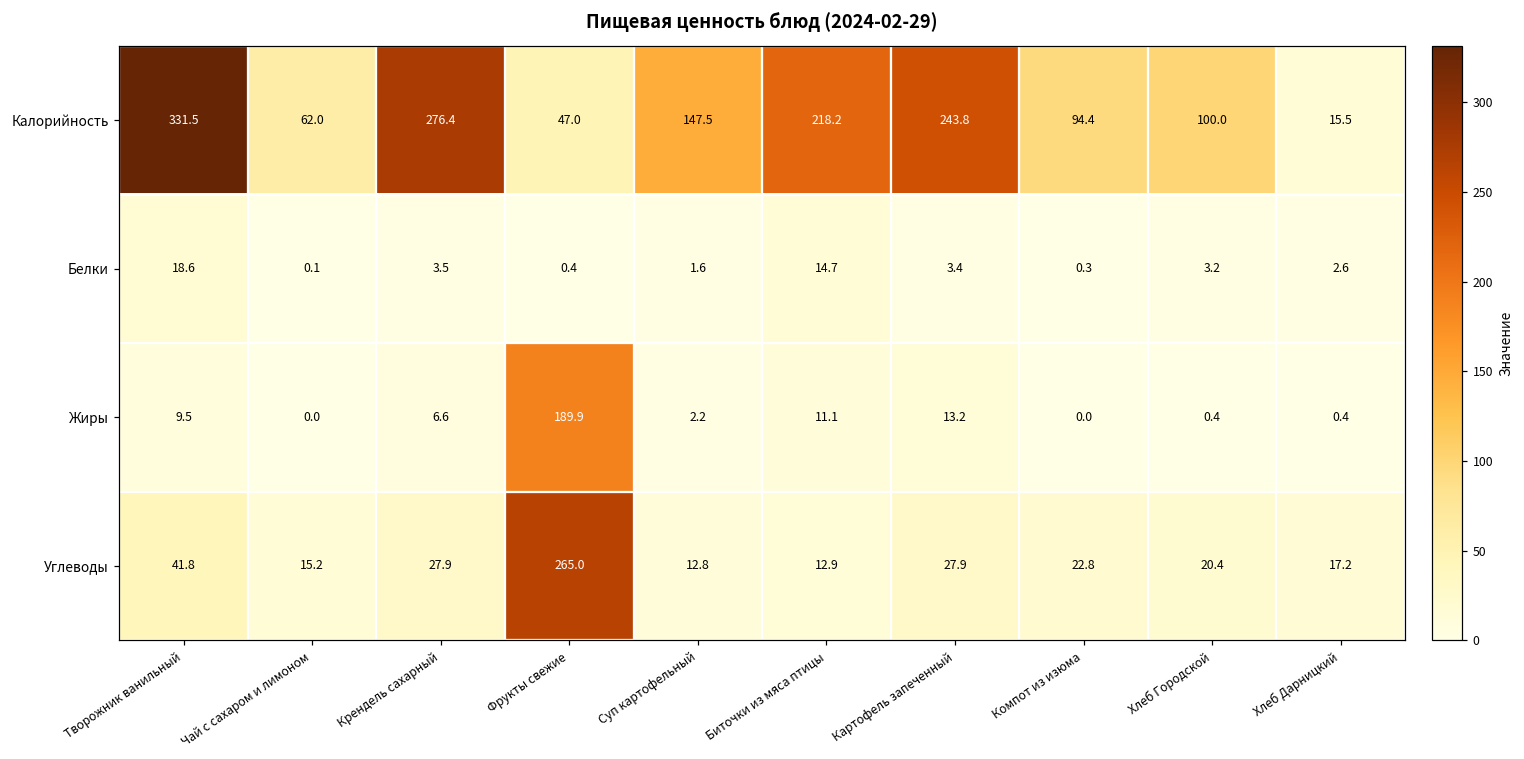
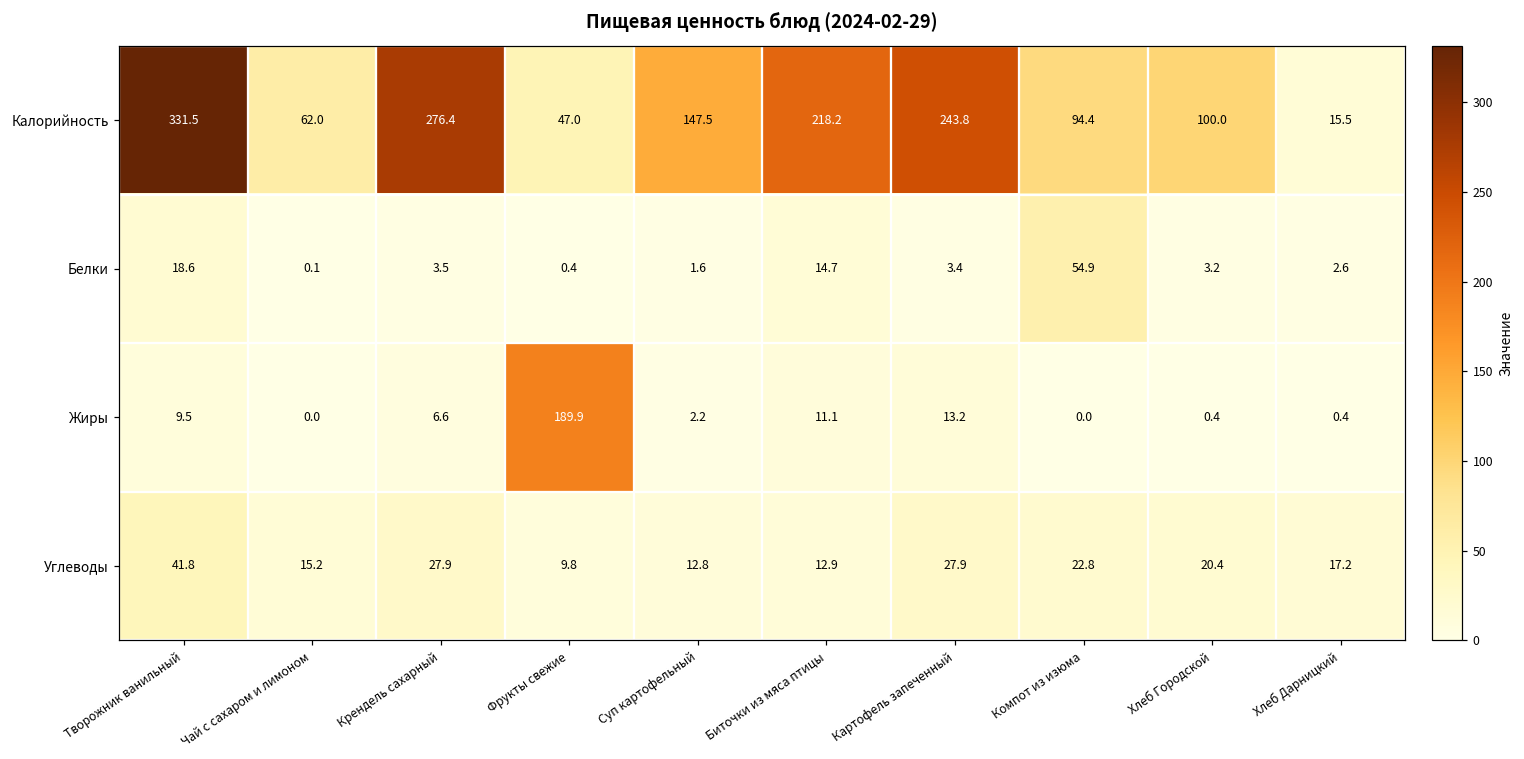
Белки, Компот из изюма: 0.3 -> 54.9
Углеводы, Фрукты свежие: 265.0 -> 9.8
